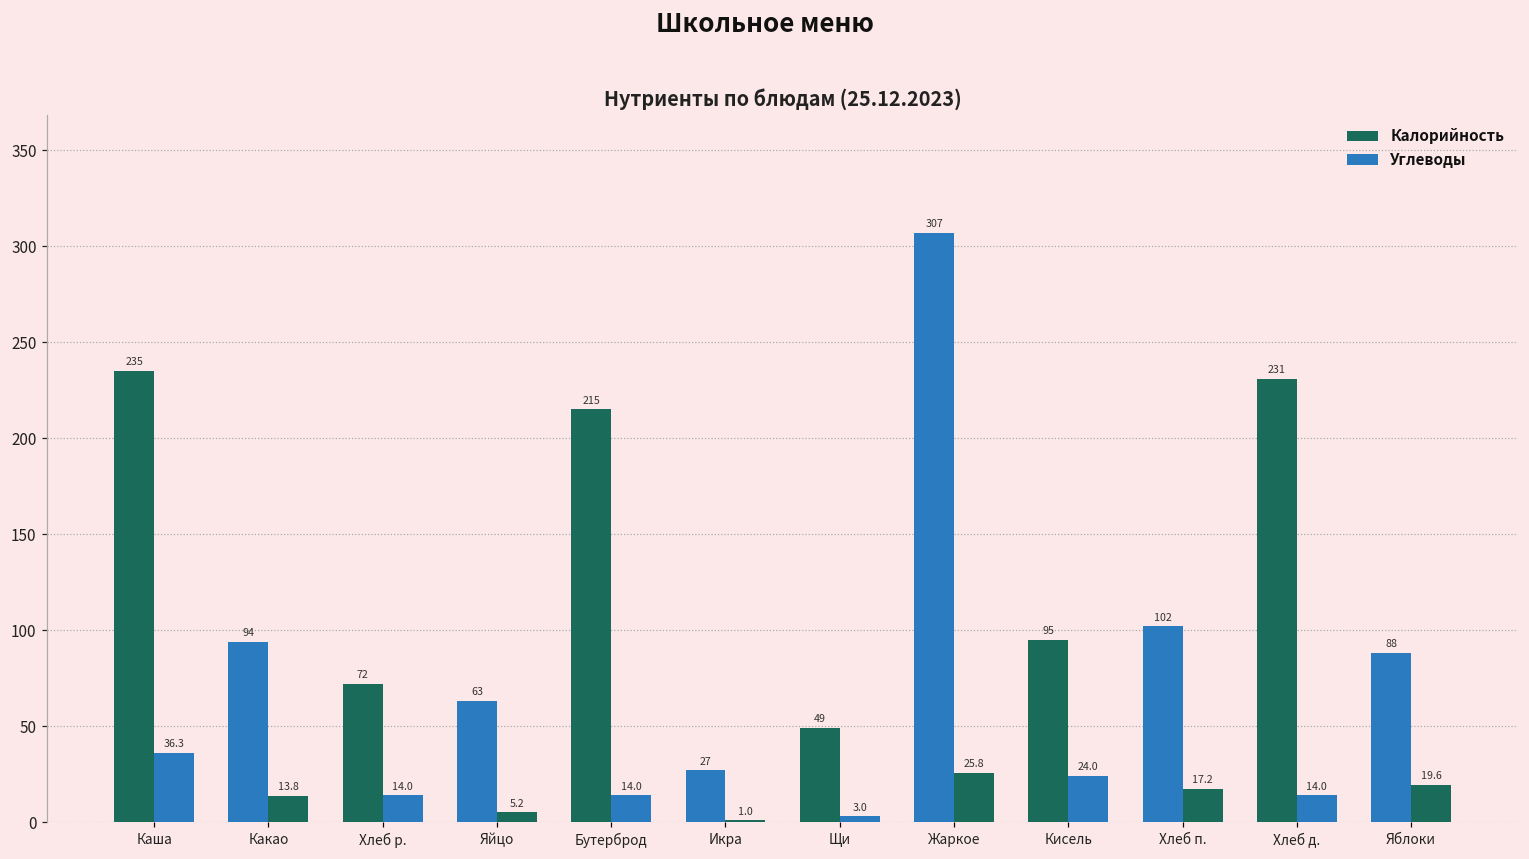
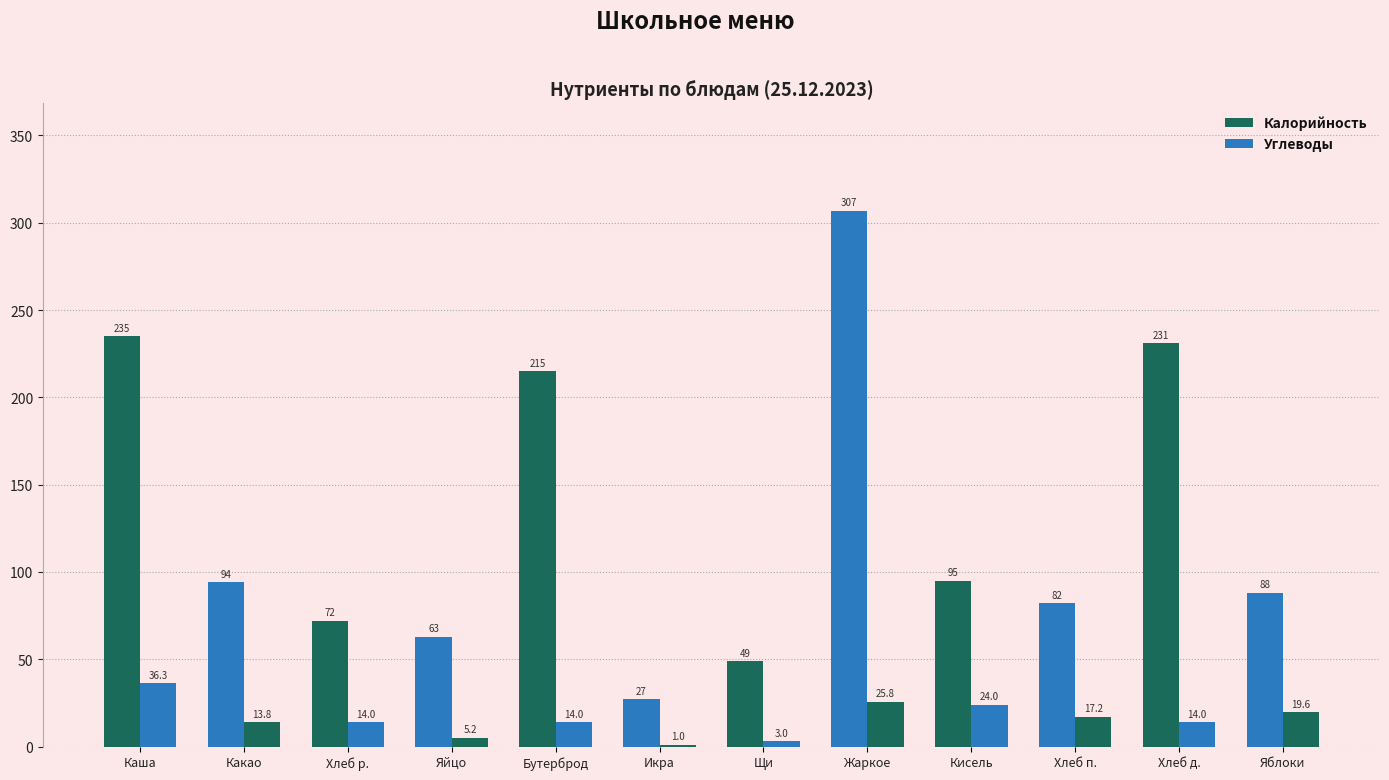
Калорийность, Хлеб п.: 102 -> 82
